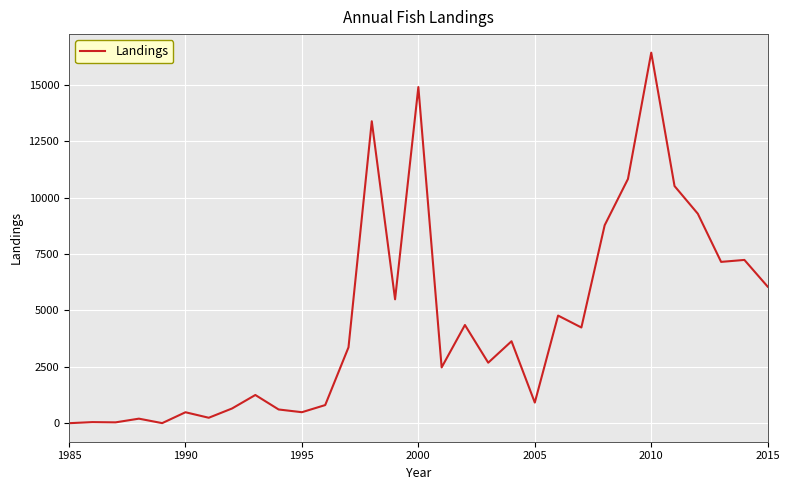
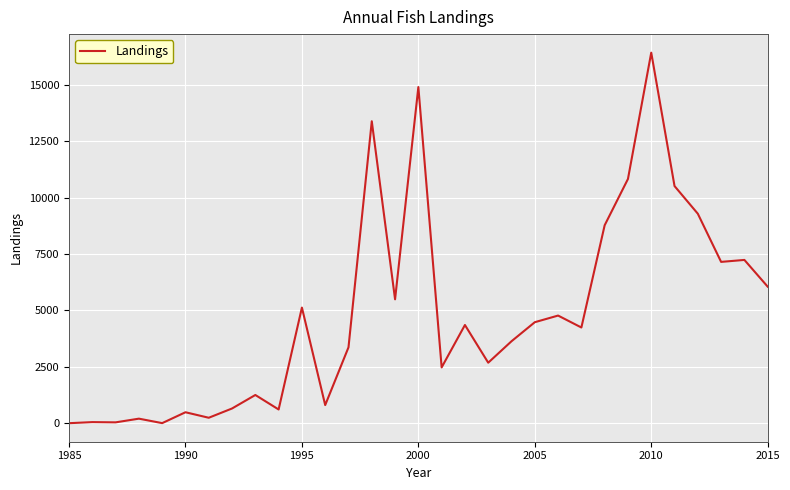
1995: 500 -> 5100
2005: 900 -> 4500
